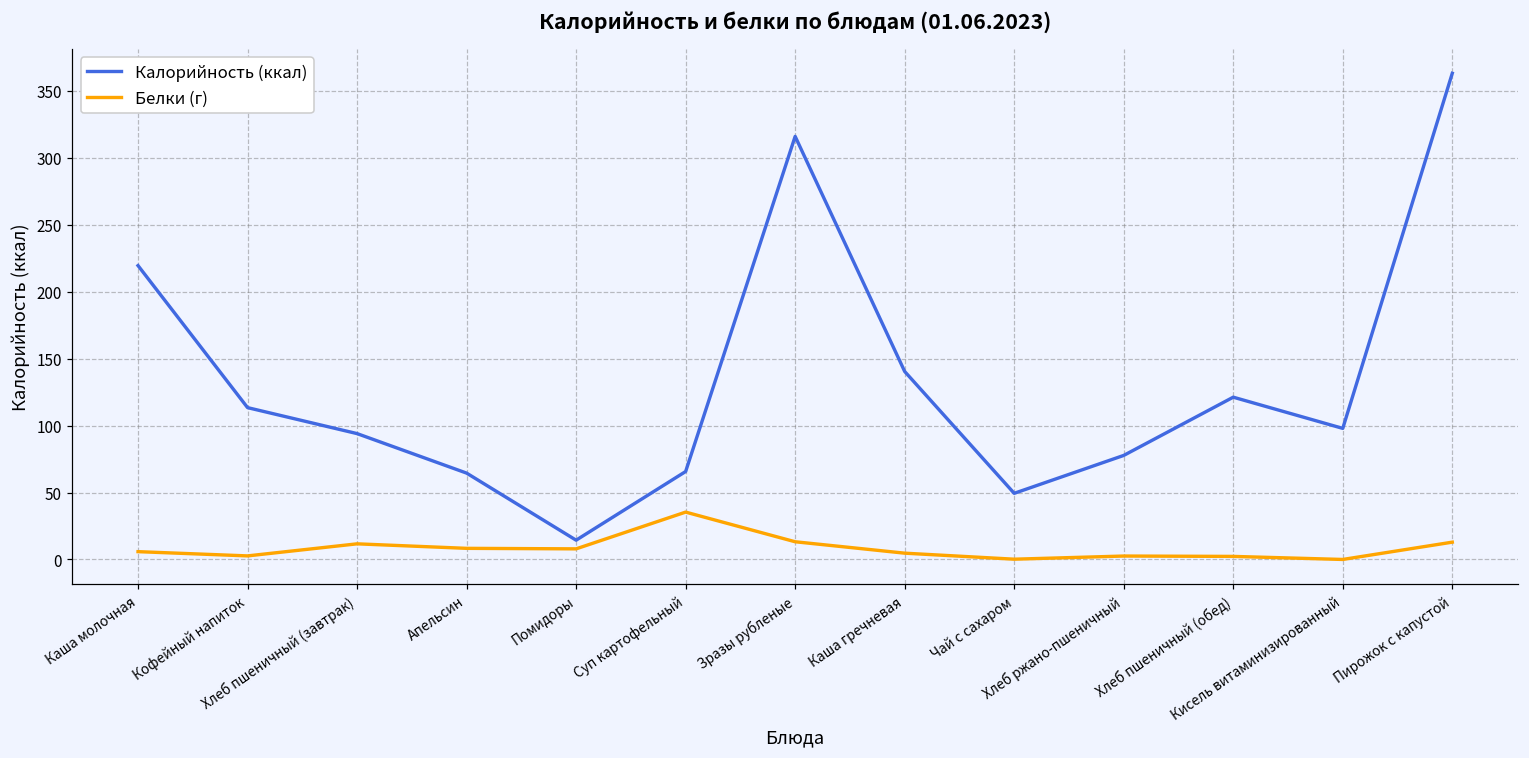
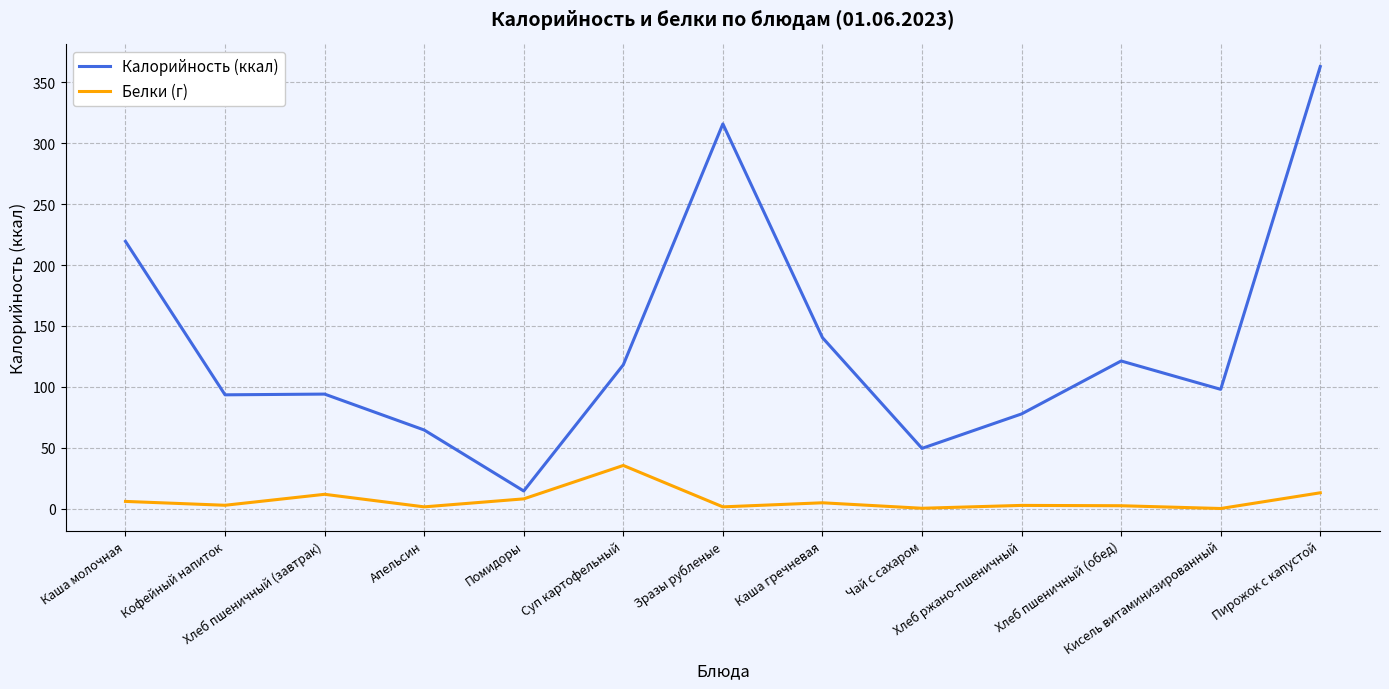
Калорийность (ккал), Кофейный напиток: 113 -> 93
Белки (г), Апельсин: 8 -> 1
Калорийность (ккал), Суп картофельный: 66 -> 118
Белки (г), Зразы рубленые: 13 -> 1
